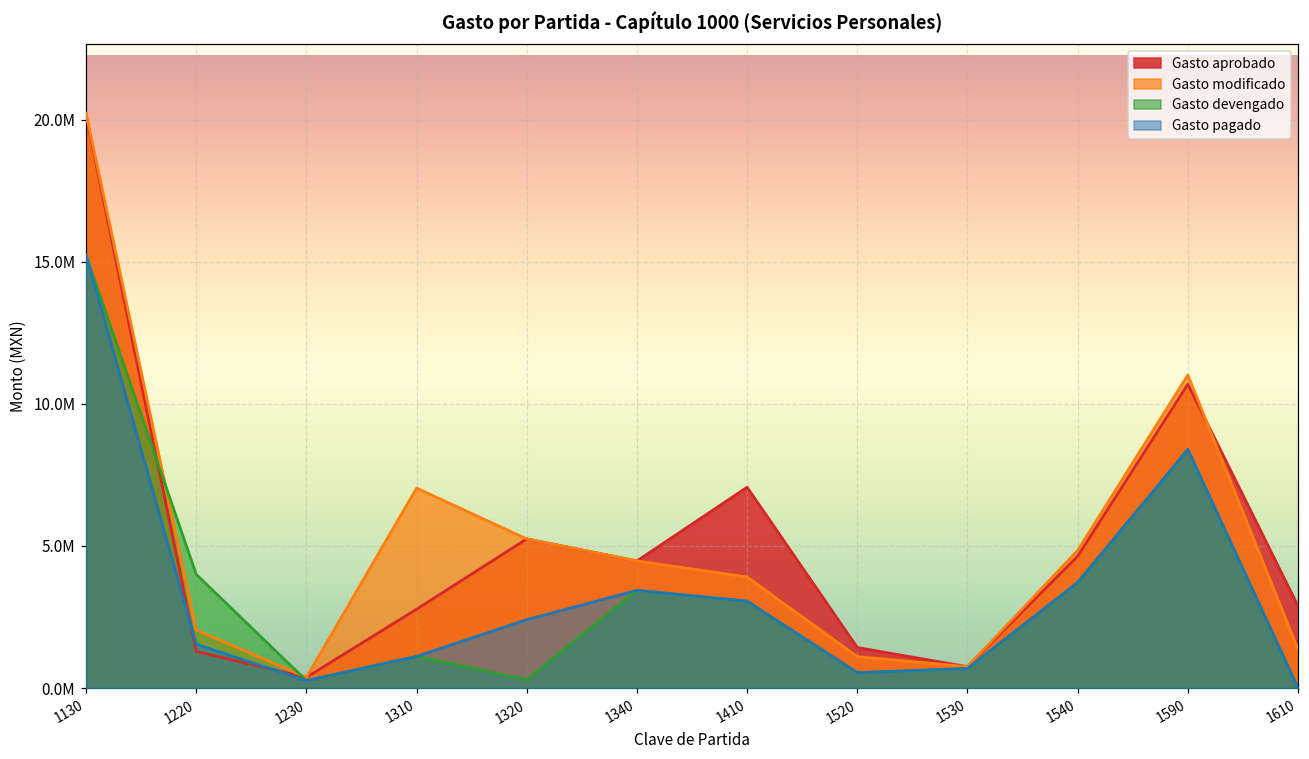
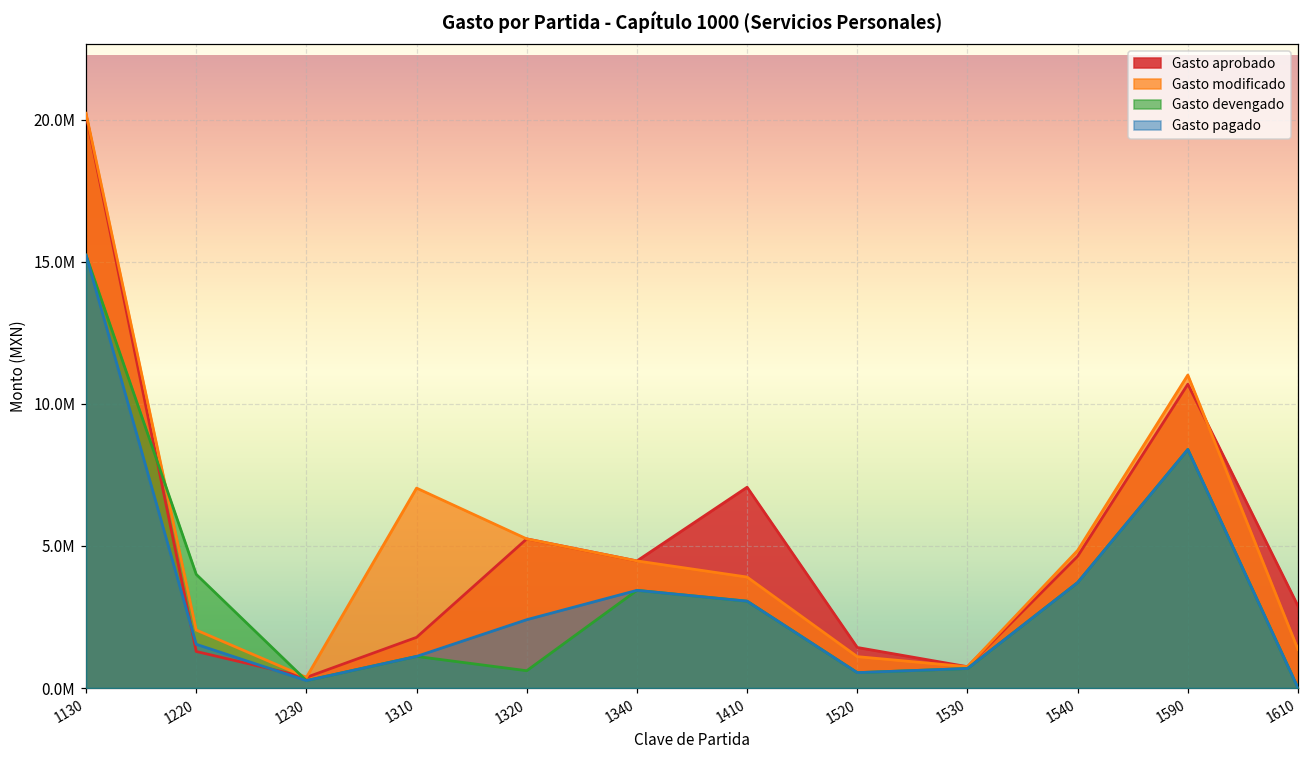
Gasto aprobado, 1310: 2800000 -> 1800000
Gasto devengado, 1320: 300000 -> 600000
